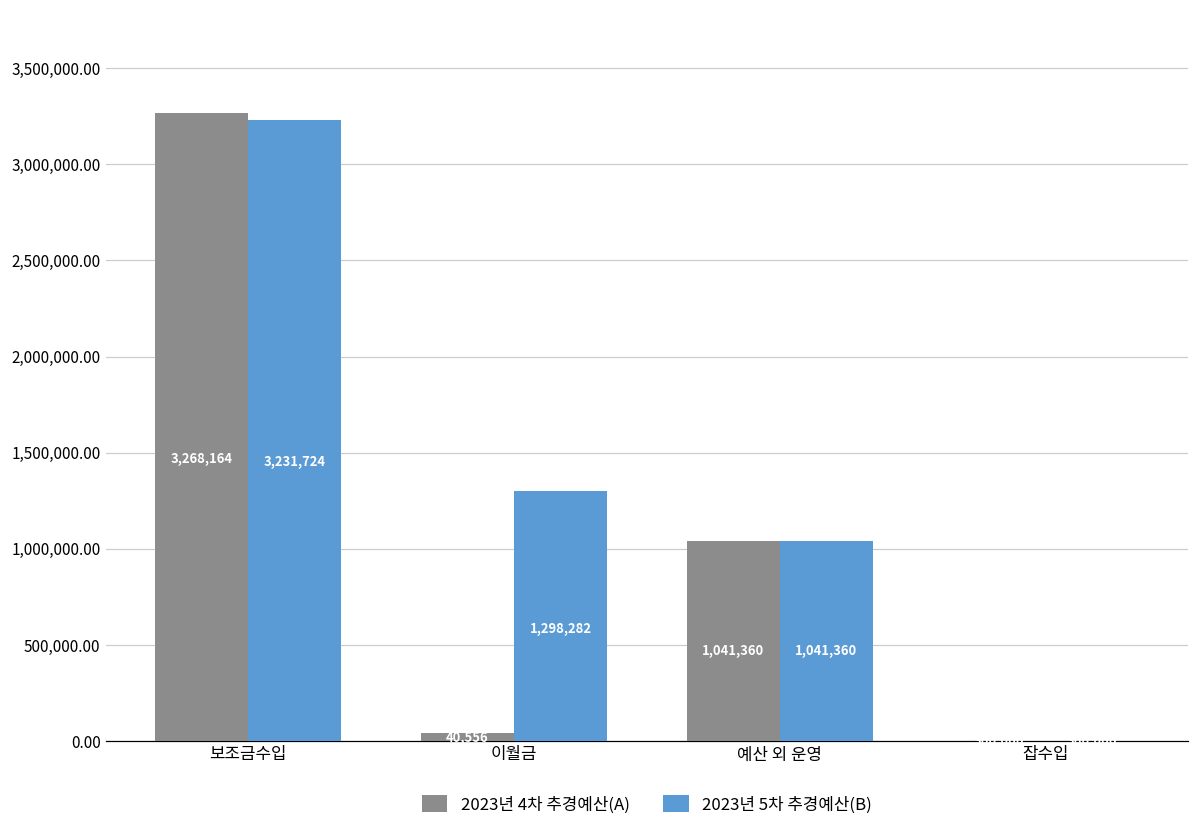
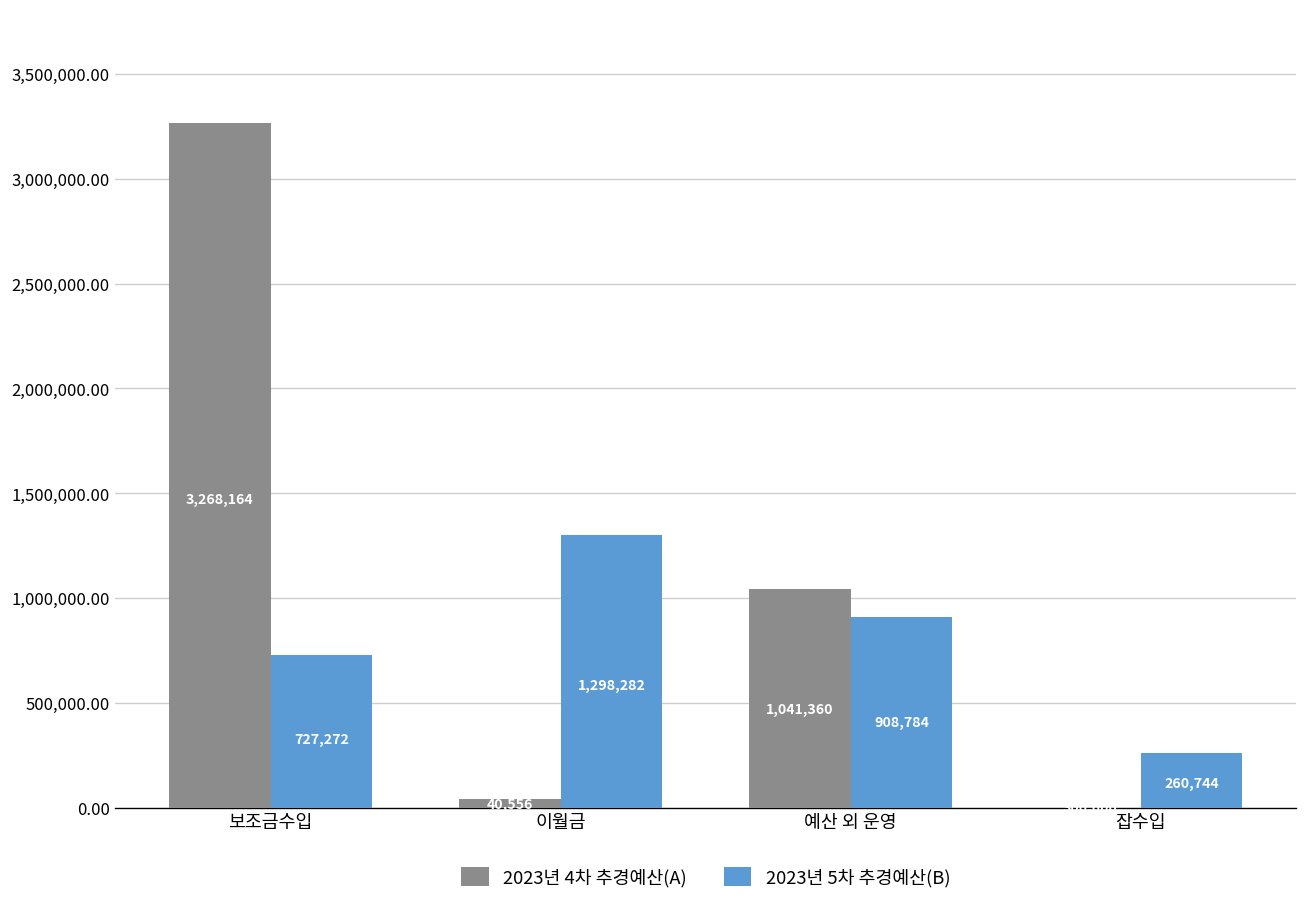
2023년 5차 추경예산(B), 보조금수입: 3,231,724 -> 727,272
2023년 5차 추경예산(B), 예산 외 운영: 1,041,360 -> 908,784
2023년 5차 추경예산(B), 잡수입: 0 -> 260,000
